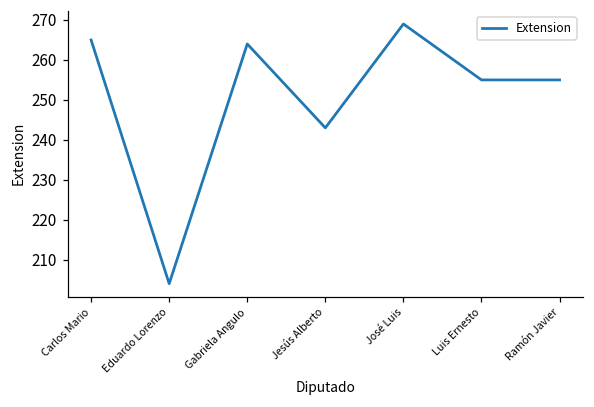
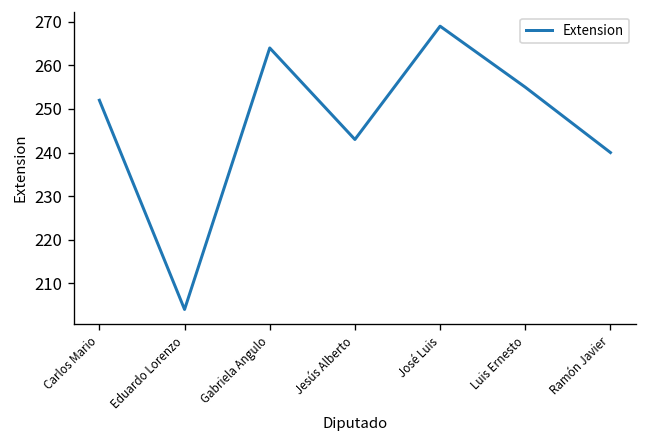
Carlos Mario: 265 -> 252
Ramón Javier: 255 -> 240
